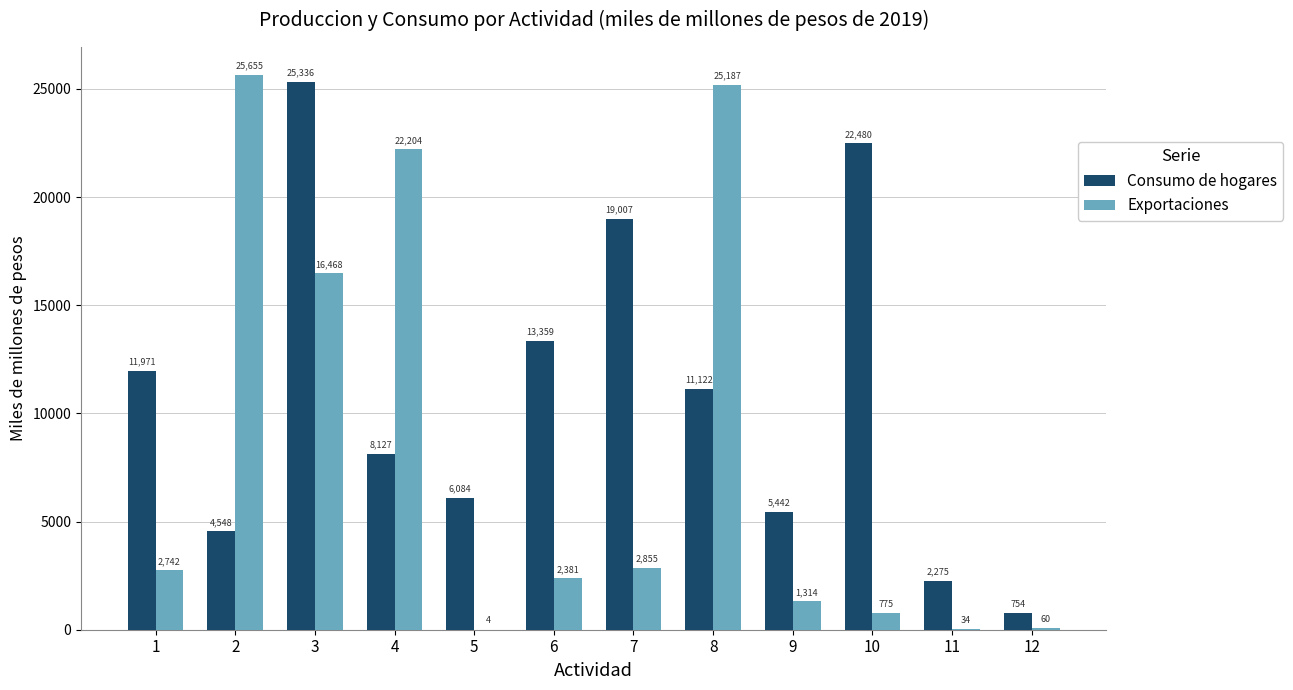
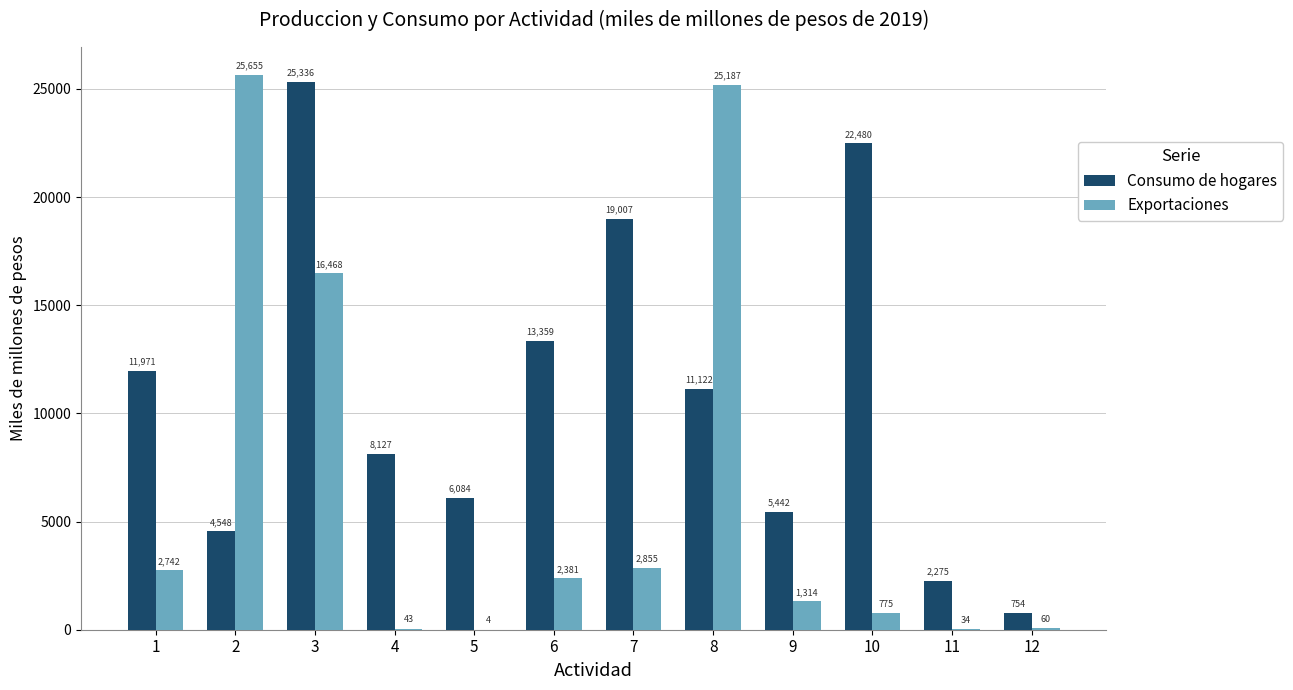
Exportaciones, 4: 22,204 -> 43
